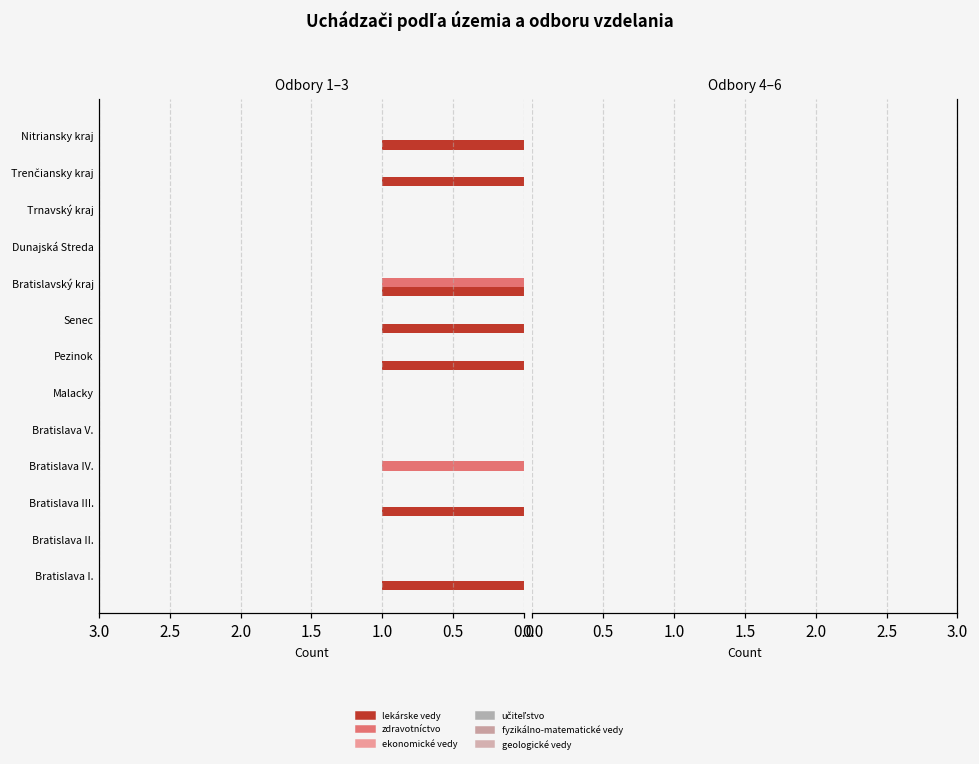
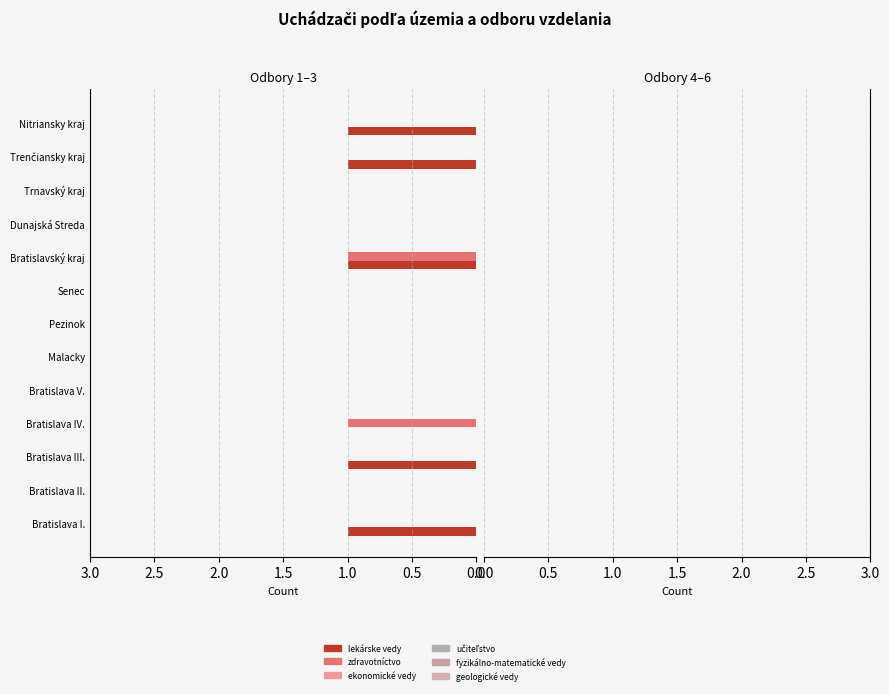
Odbory 1–3, lekárske vedy, Senec: 1 -> 0
Odbory 1–3, lekárske vedy, Pezinok: 1 -> 0
